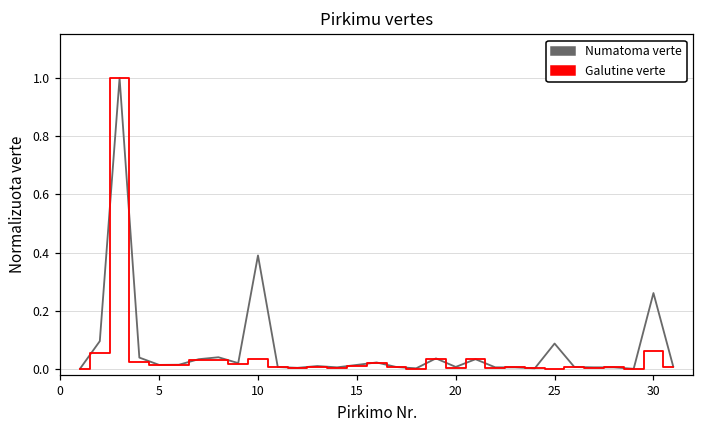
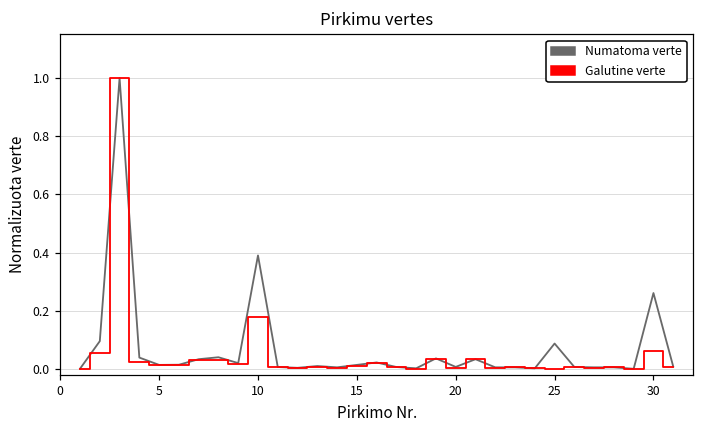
Galutine verte, 10: 0.03 -> 0.18
